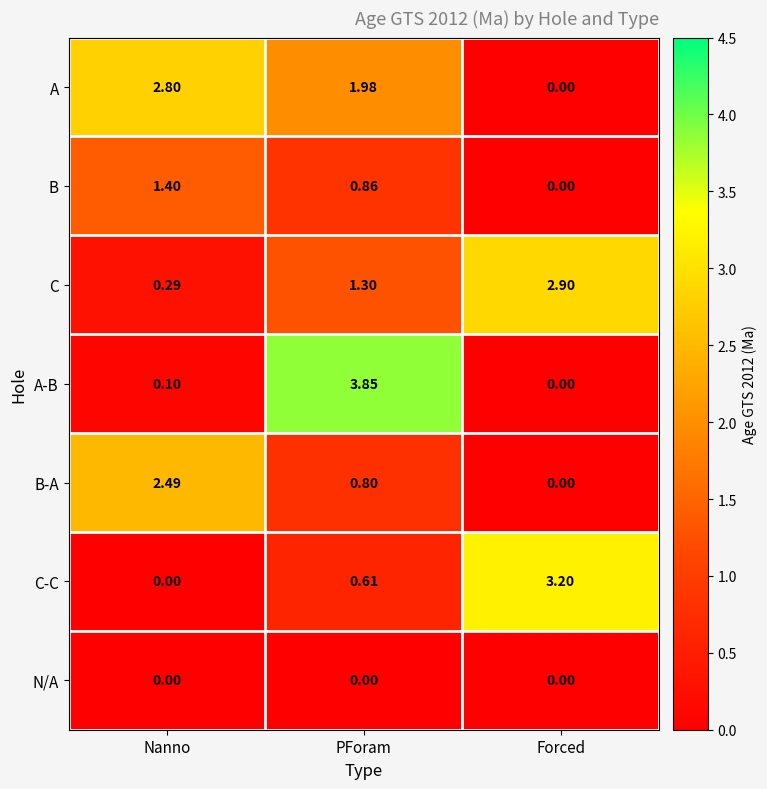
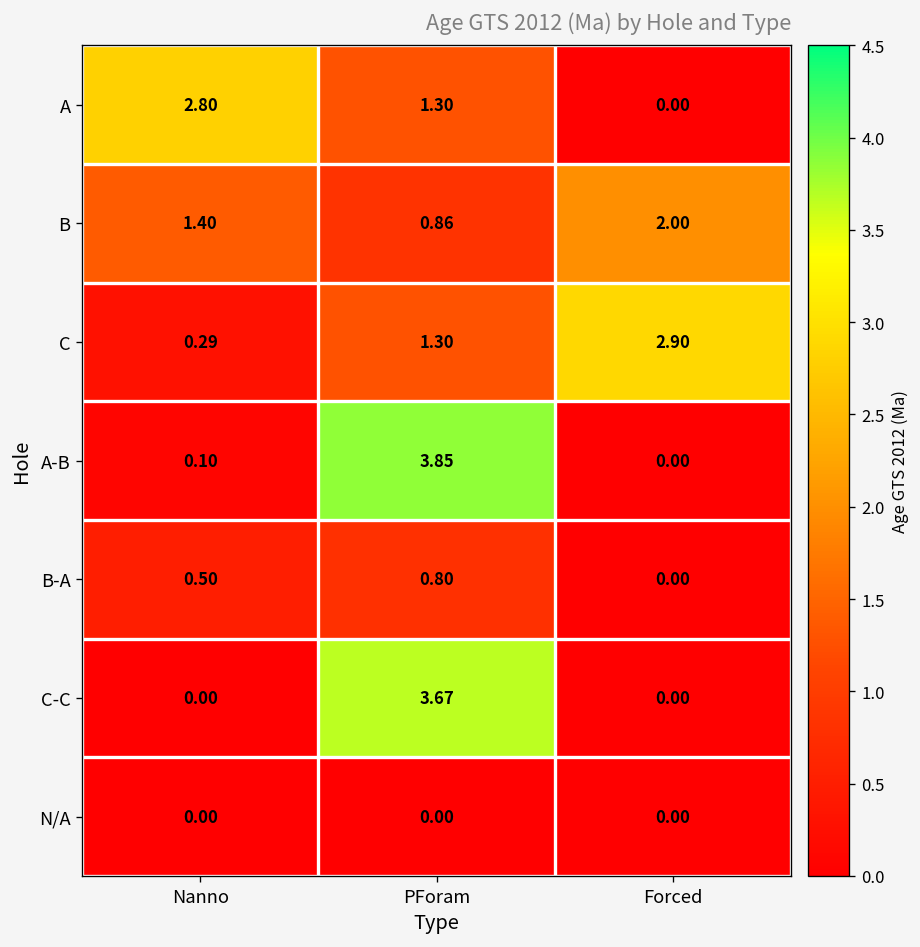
A, PForam: 1.98 -> 1.30
B, Forced: 0.00 -> 2.00
B-A, Nanno: 2.49 -> 0.50
C-C, PForam: 0.61 -> 3.67
C-C, Forced: 3.20 -> 0.00
